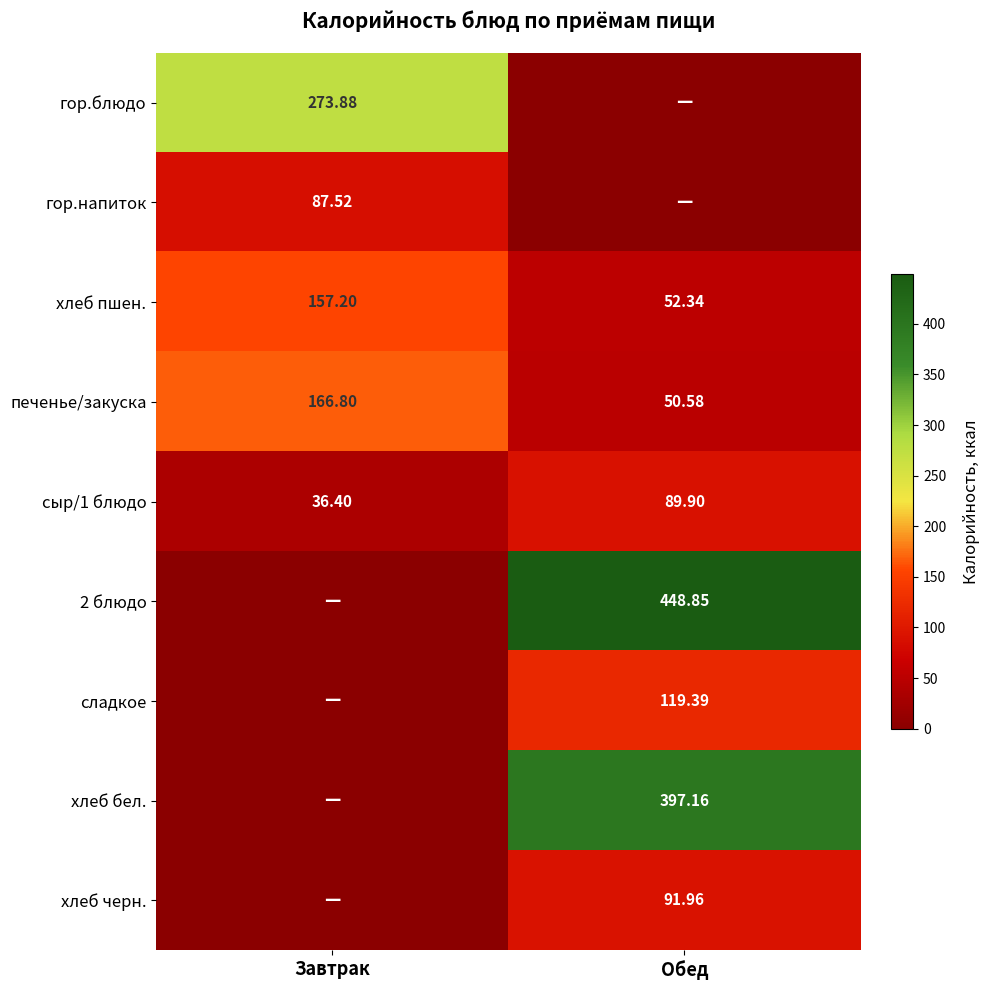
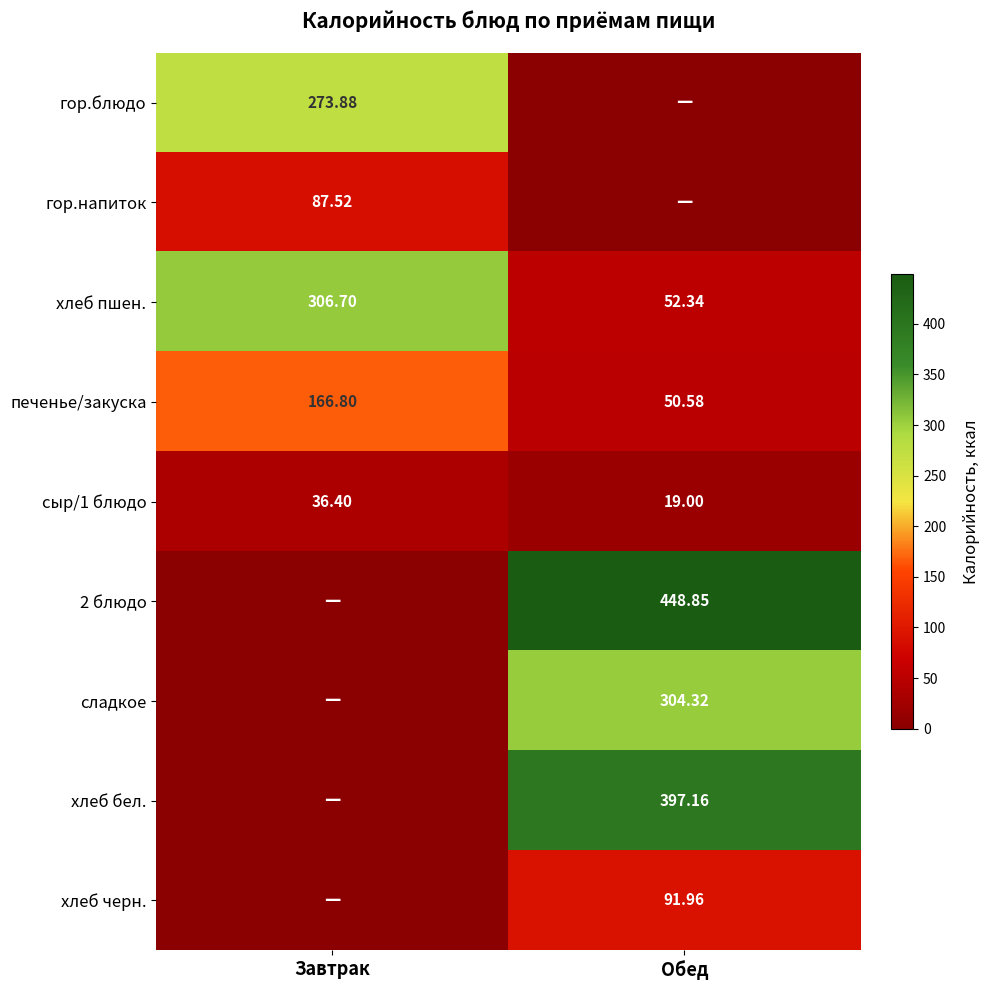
хлеб пшен., Завтрак: 157.20 -> 306.70
сыр/1 блюдо, Обед: 89.90 -> 19.00
сладкое, Обед: 119.39 -> 304.32
